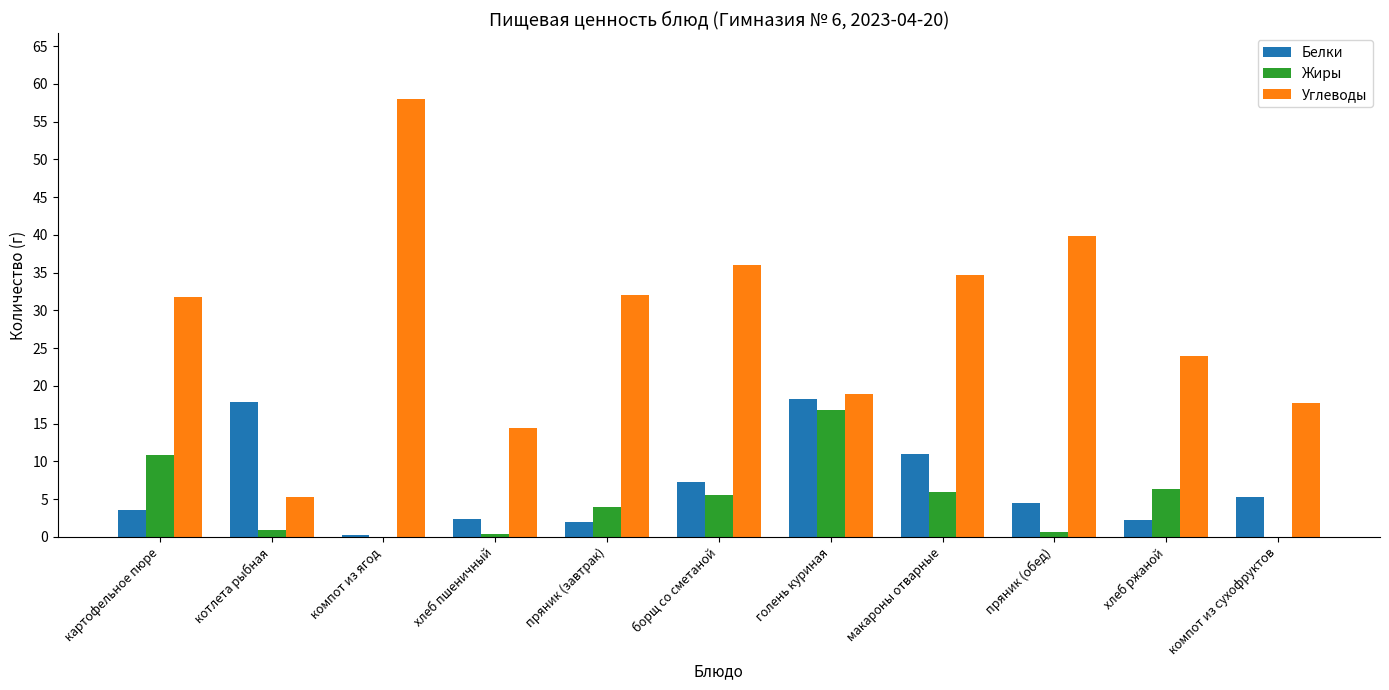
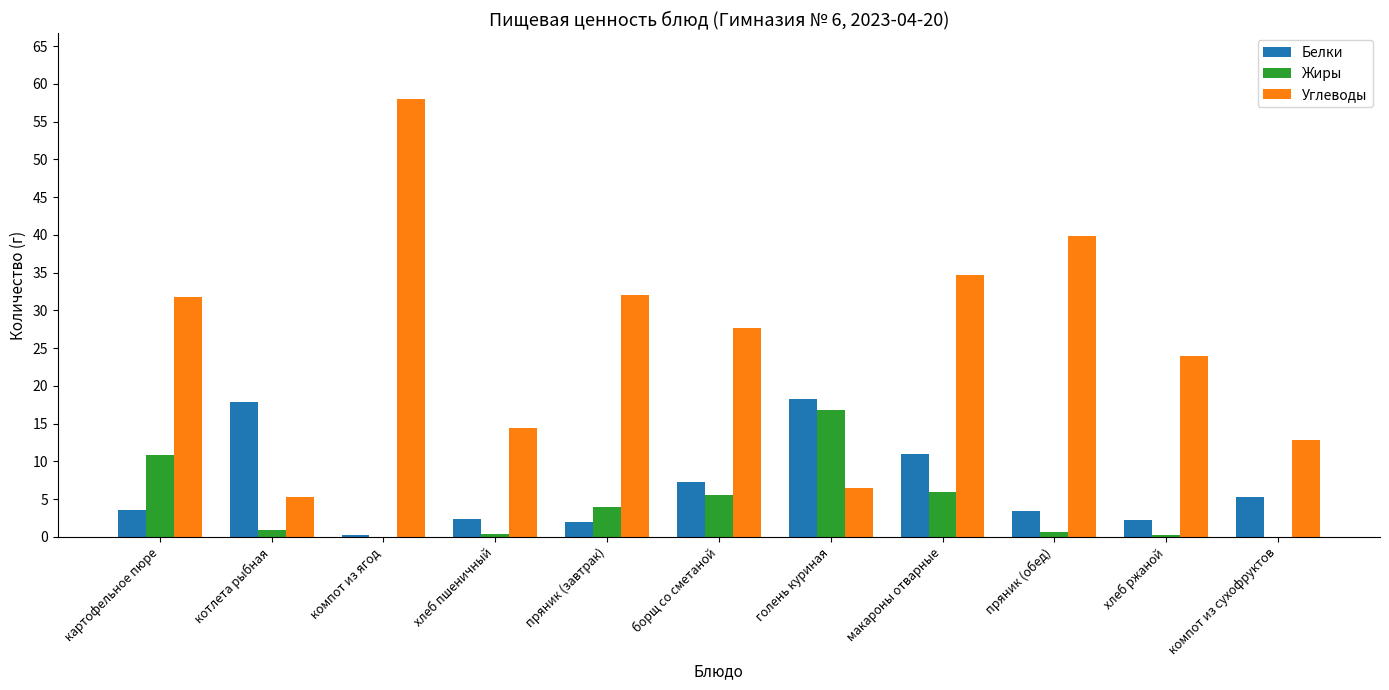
Углеводы, борщ со сметаной: 36 -> 28
Углеводы, голень куриная: 19 -> 7
Белки, пряник (обед): 4 -> 3
Жиры, хлеб ржаной: 6 -> 0
Углеводы, компот из сухофруктов: 18 -> 13
